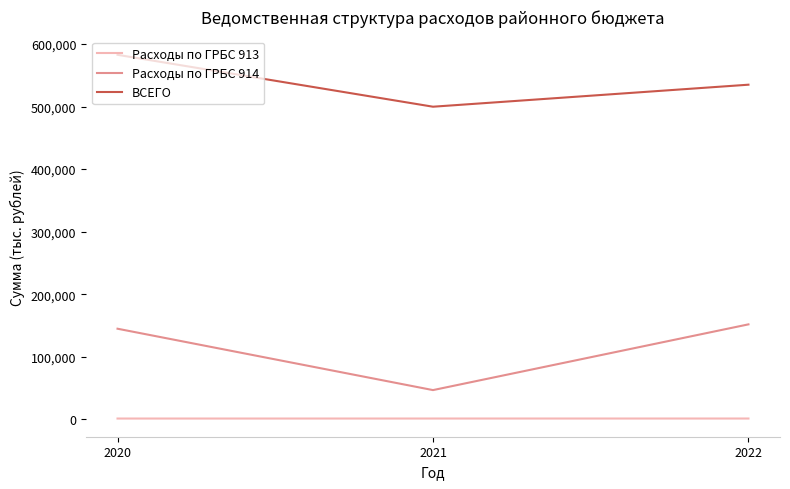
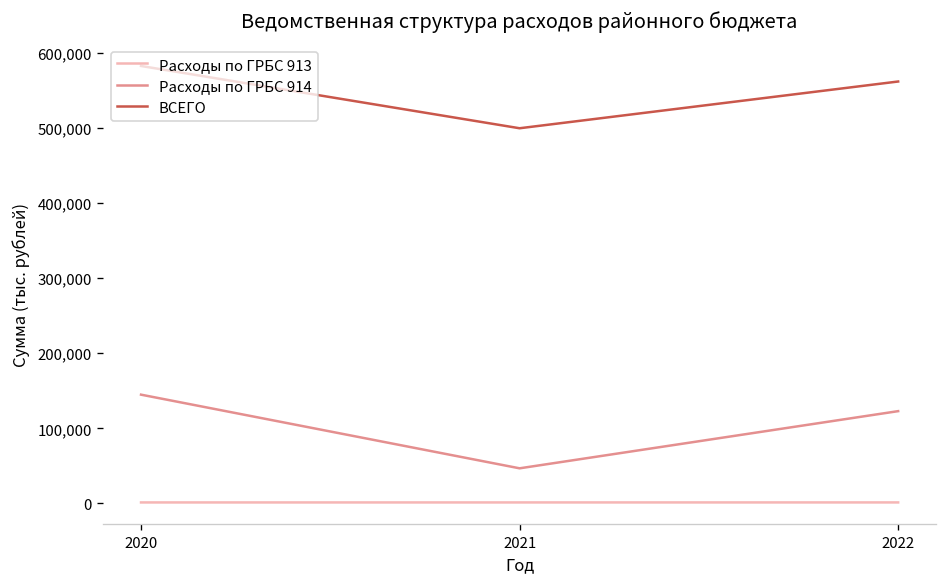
Расходы по ГРБС 914, 2022: 150,000 -> 120,000
ВСЕГО, 2022: 530,000 -> 560,000
